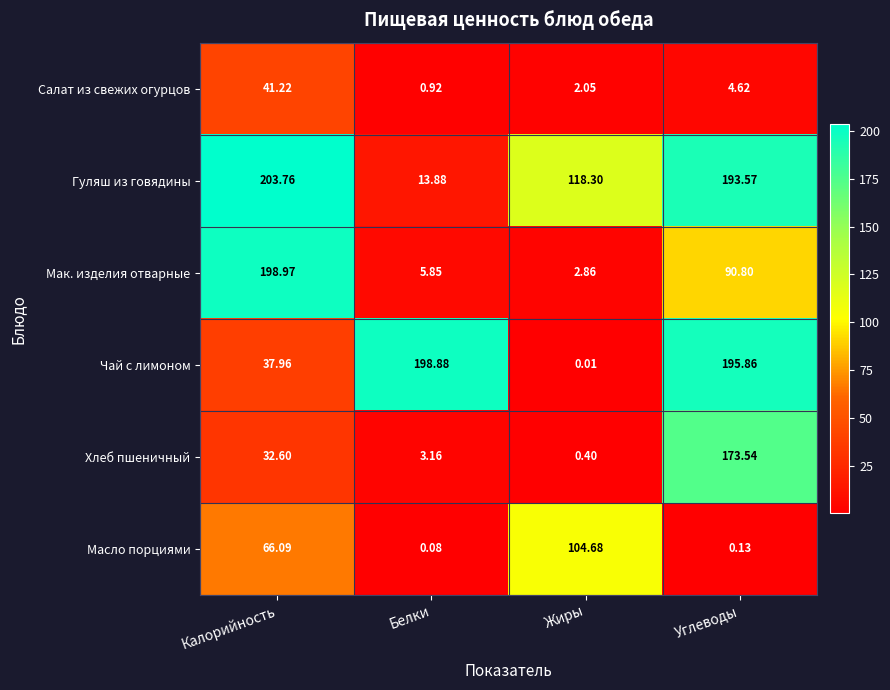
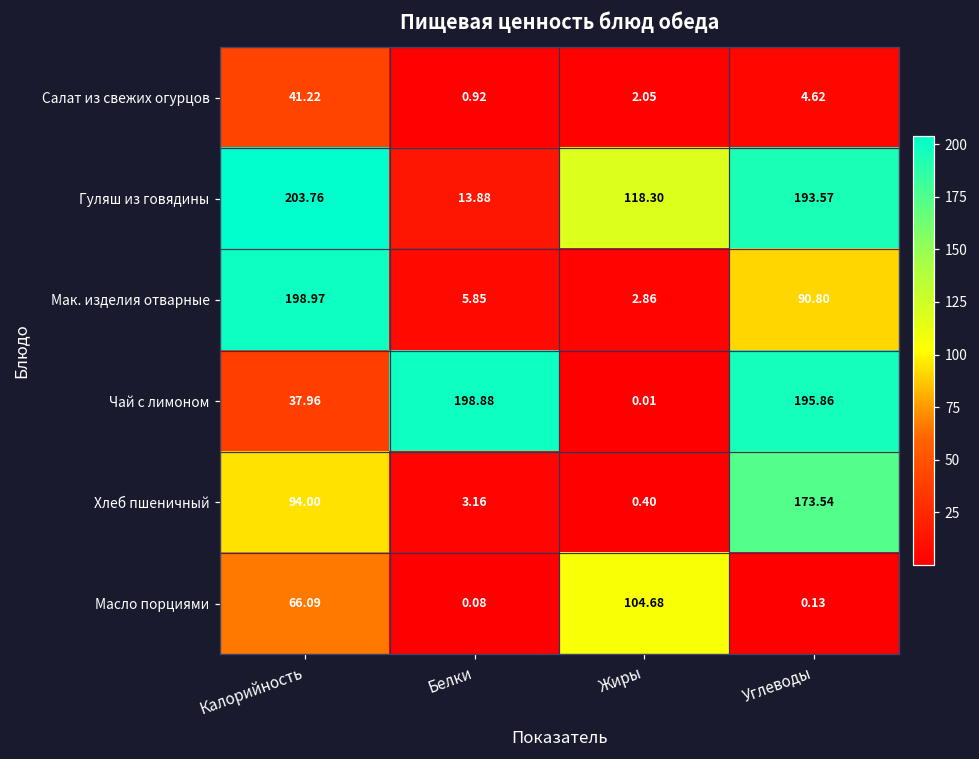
Хлеб пшеничный, Калорийность: 32.60 -> 94.00
